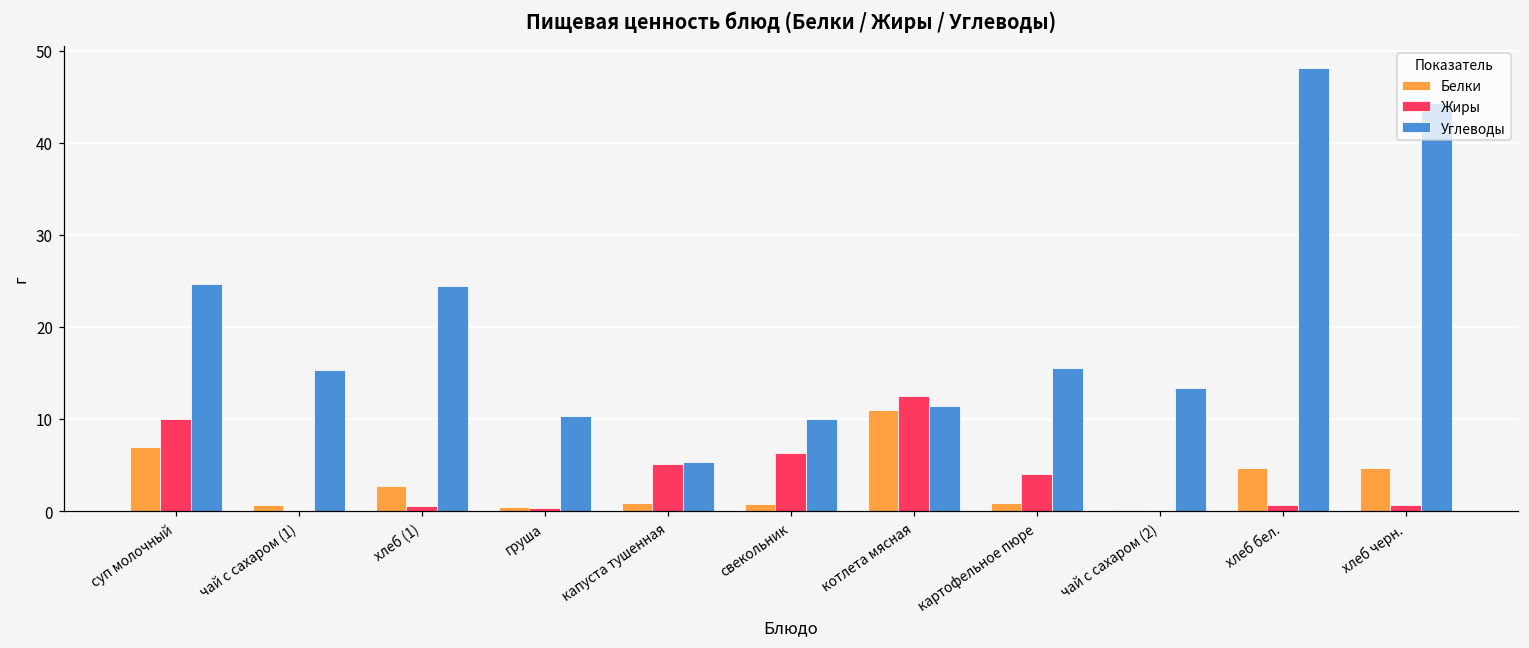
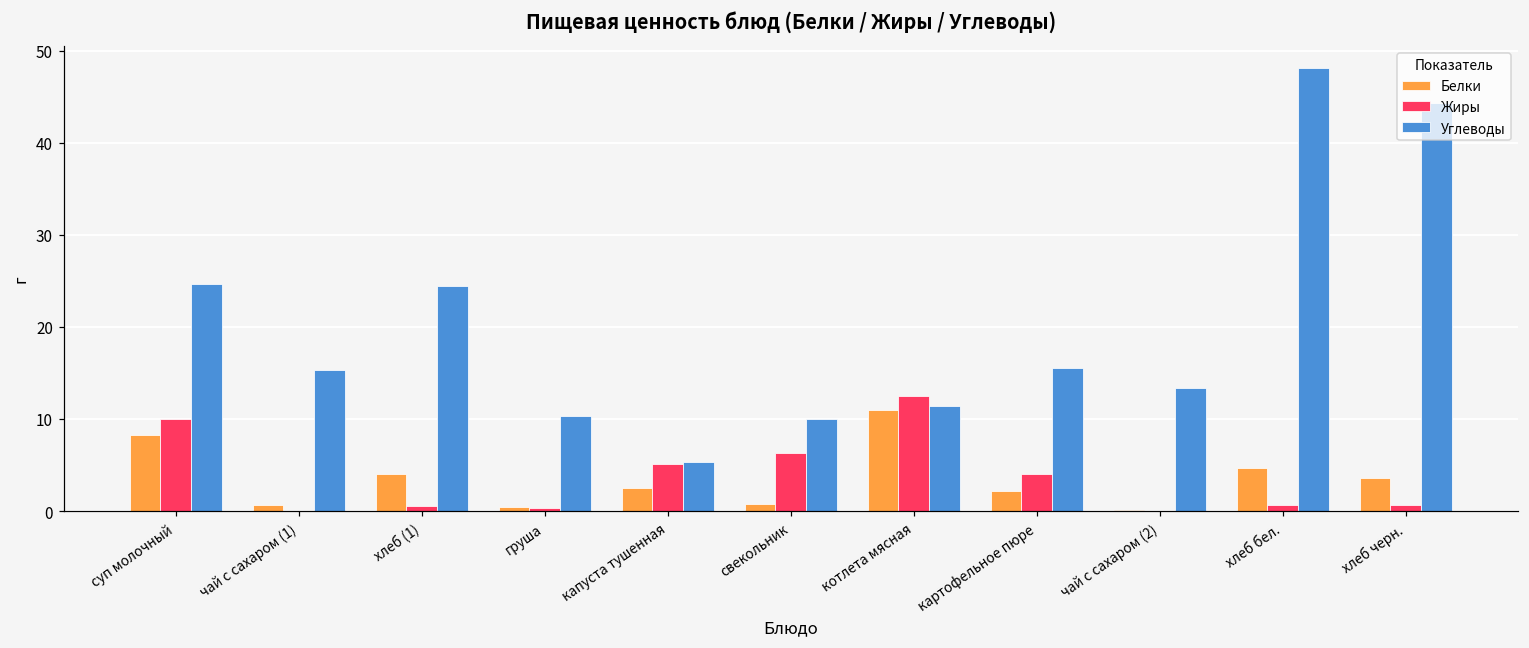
Белки, суп молочный: 7 -> 8
Белки, хлеб (1): 3 -> 4
Белки, капуста тушенная: 1 -> 3
Белки, картофельное пюре: 1 -> 2
Белки, хлеб черн.: 5 -> 4
